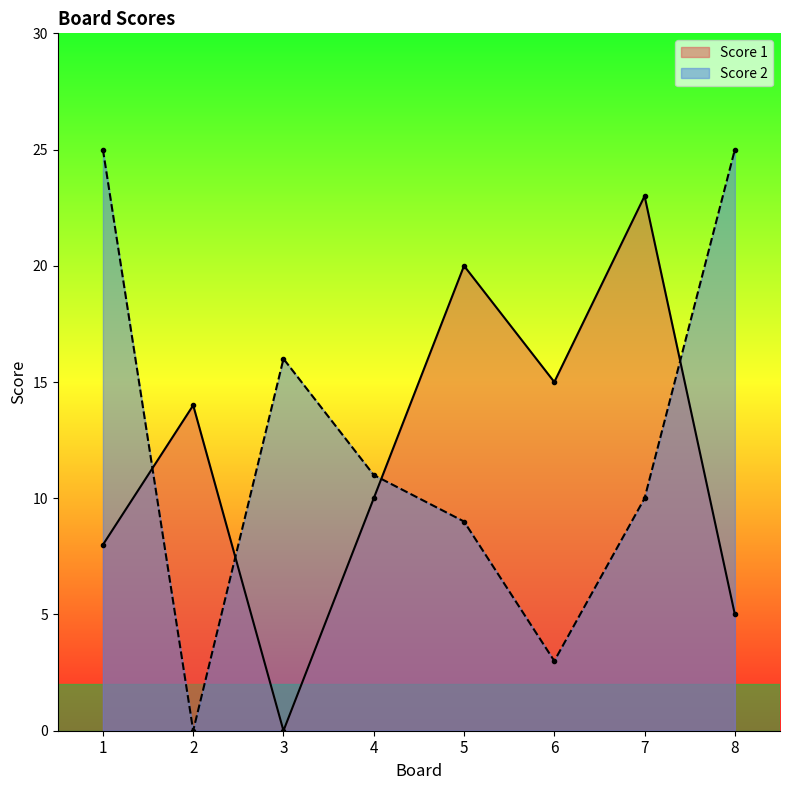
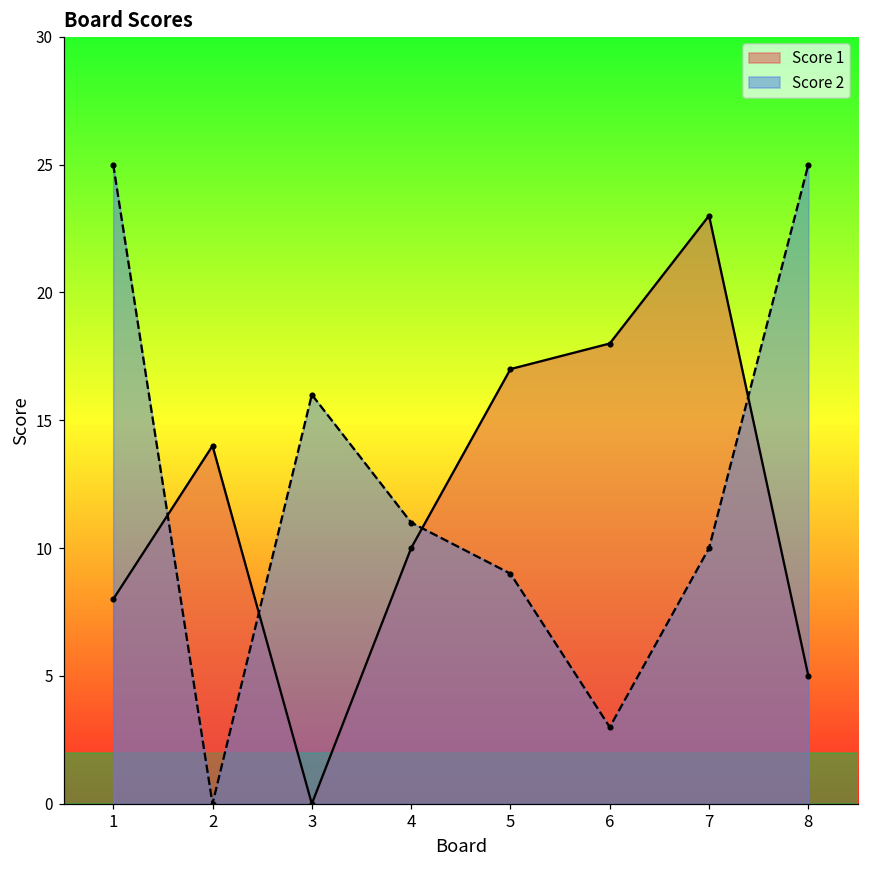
Score 1, 5: 20 -> 17
Score 1, 6: 15 -> 18
